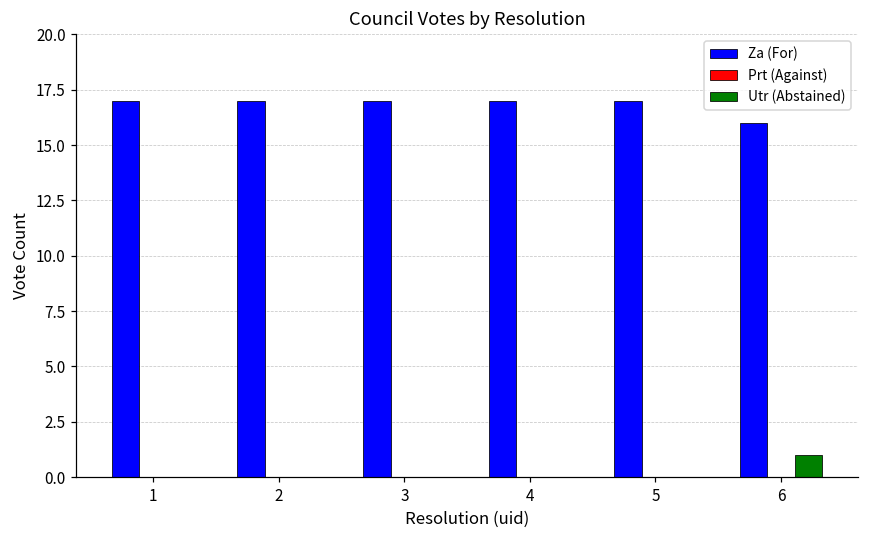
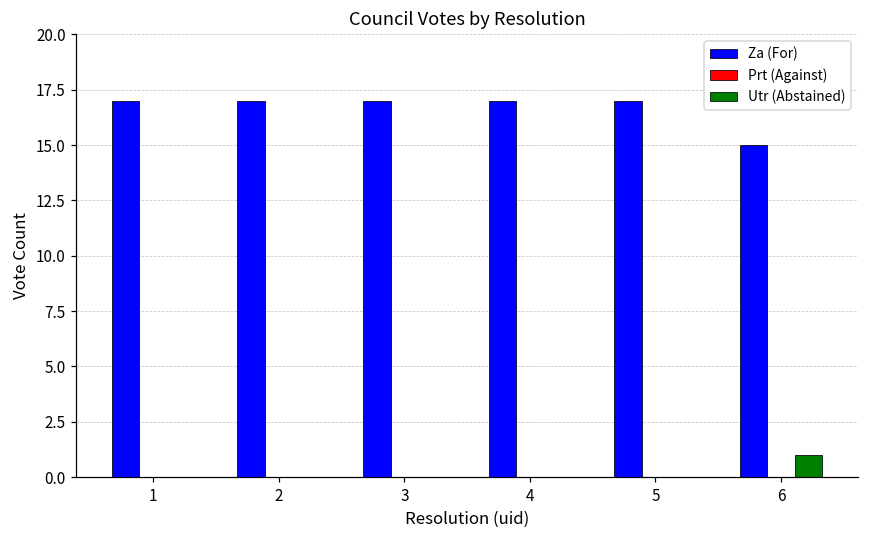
Za (For), 6: 16 -> 15
